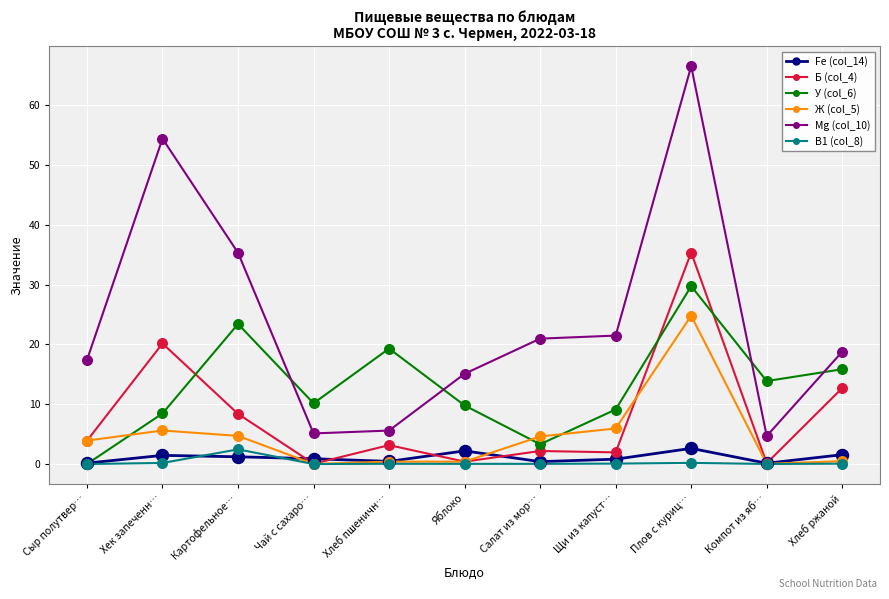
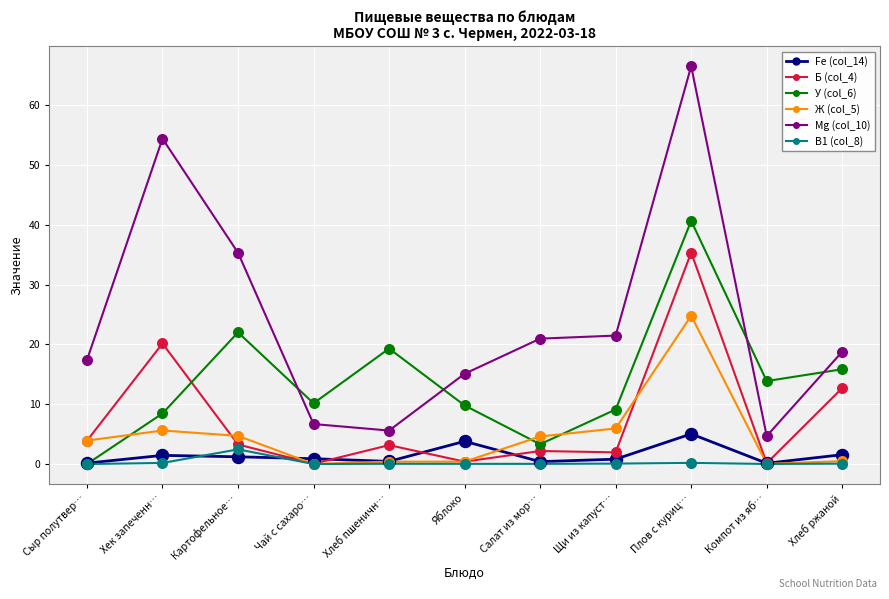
Б (col_4), Картофельное…: 8 -> 3
У (col_6), Картофельное…: 23 -> 22
Mg (col_10), Чай с сахаро…: 5 -> 7
Fe (col_14), Яблоко: 2 -> 4
Fe (col_14), Плов с куриц…: 3 -> 5
У (col_6), Плов с куриц…: 30 -> 41
